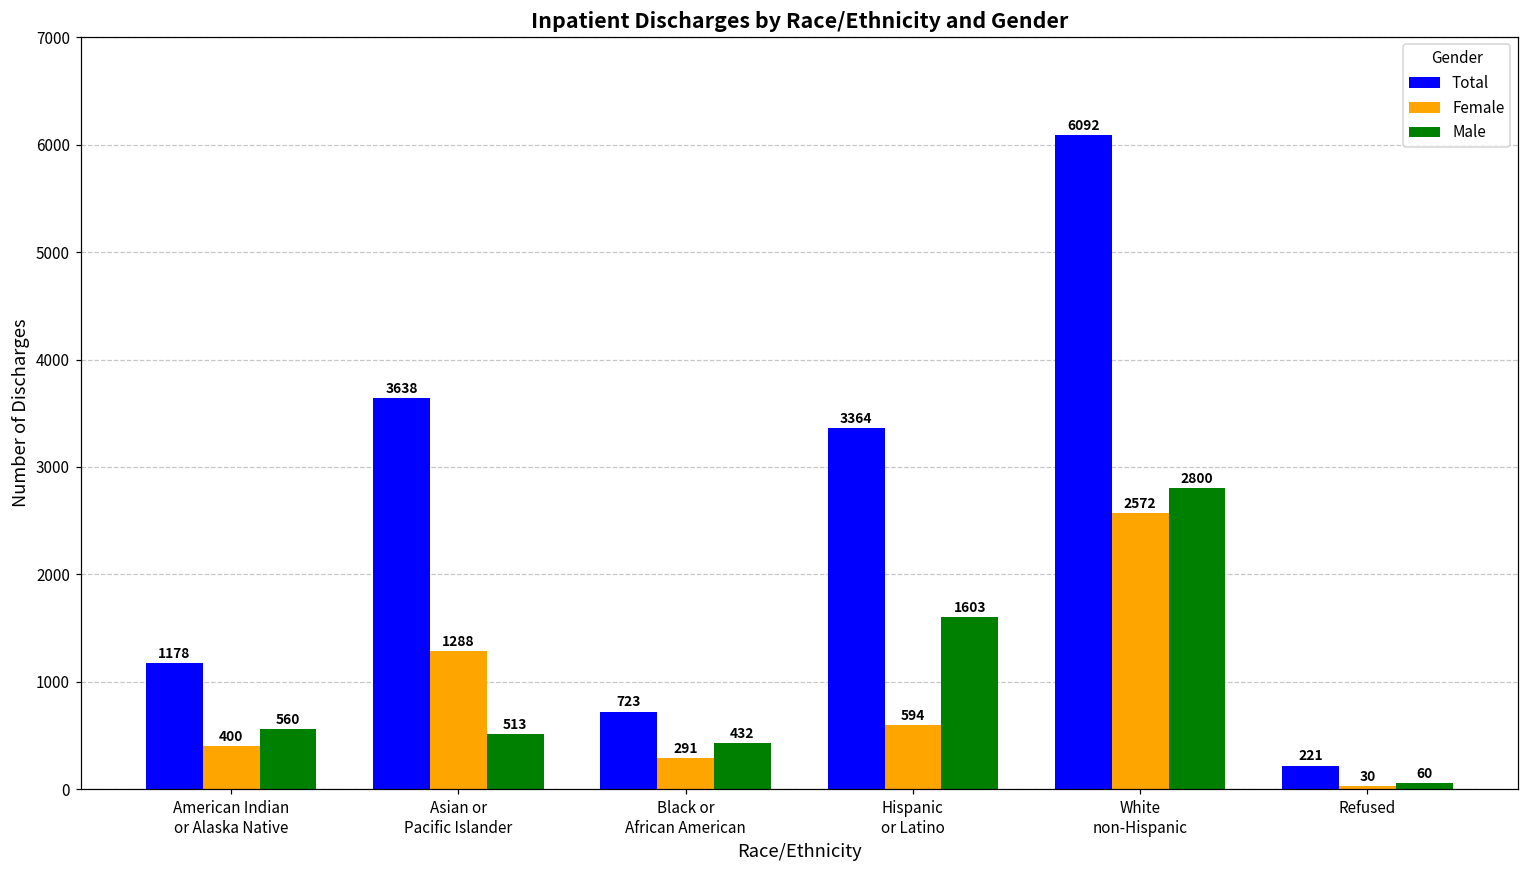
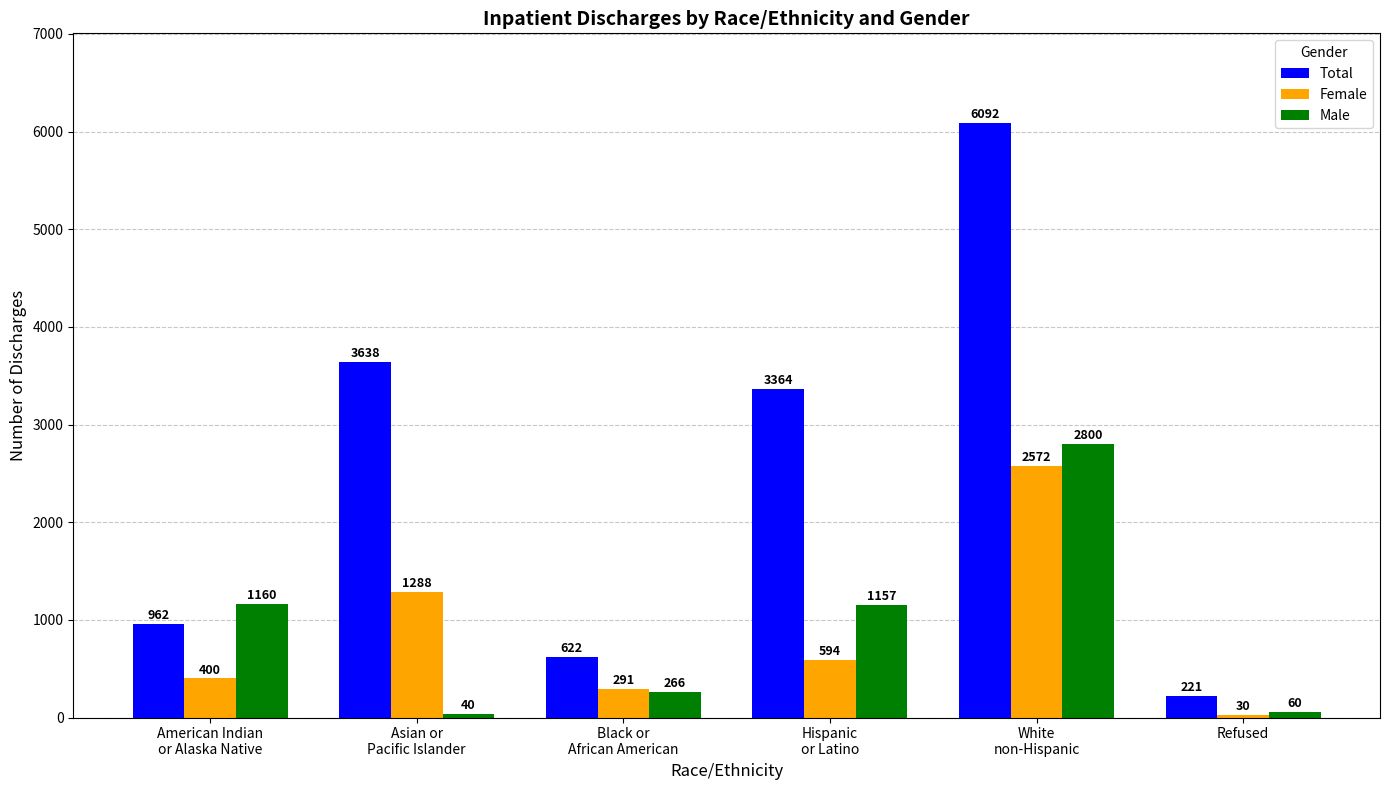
Total, American Indian or Alaska Native: 1178 -> 962
Male, American Indian or Alaska Native: 560 -> 1160
Male, Asian or Pacific Islander: 513 -> 40
Total, Black or African American: 723 -> 622
Male, Black or African American: 432 -> 266
Male, Hispanic or Latino: 1603 -> 1157
